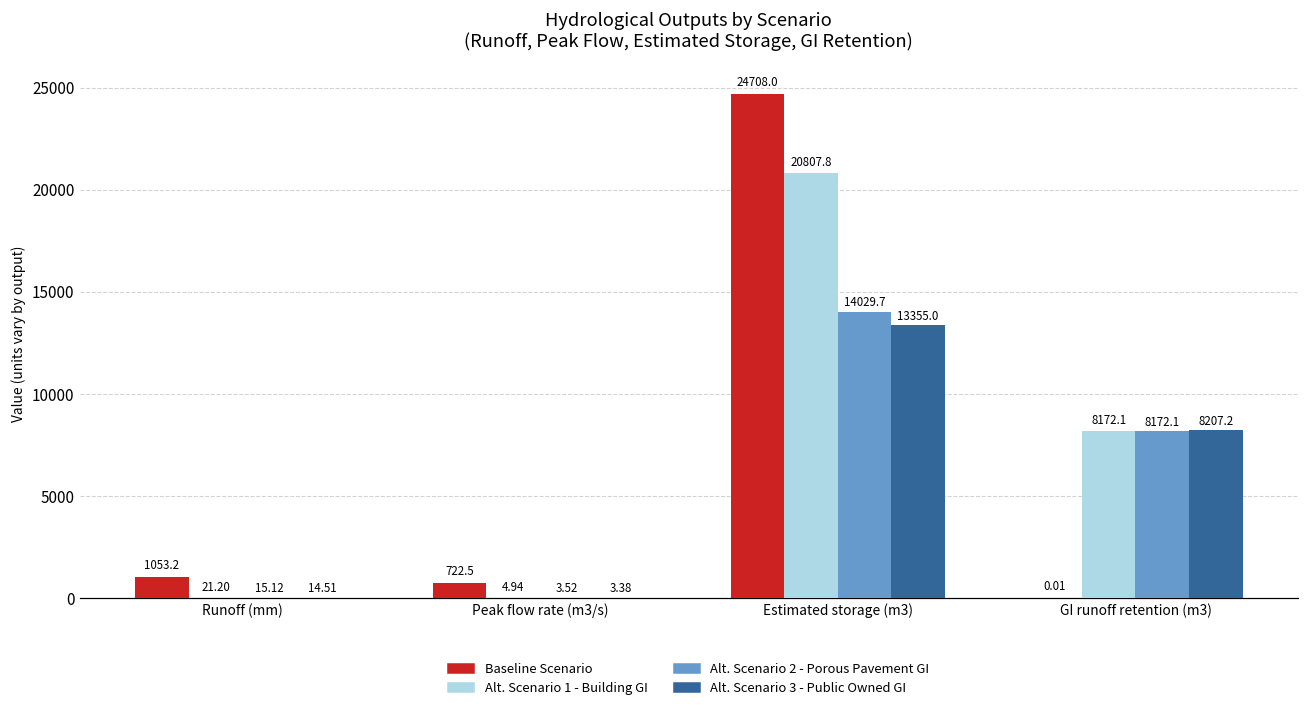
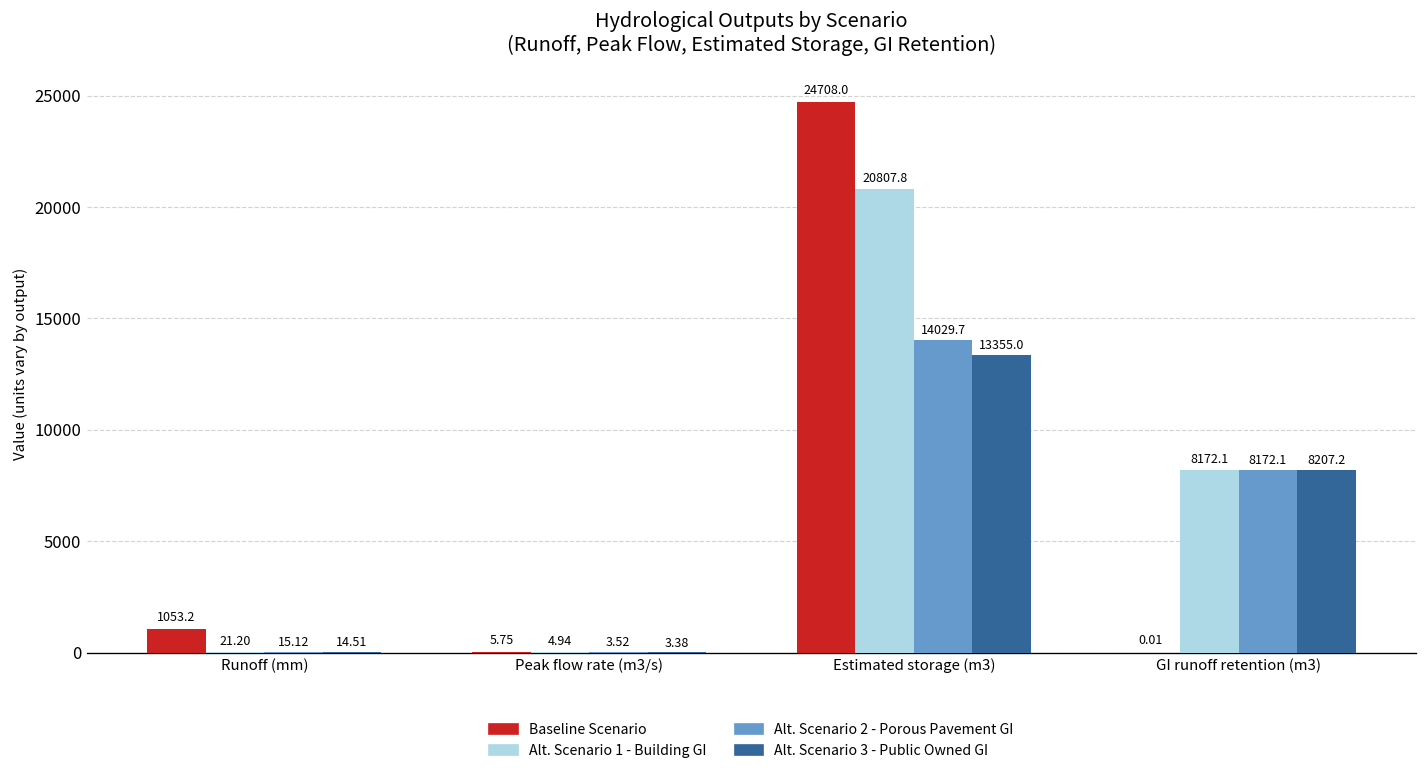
Baseline Scenario, Peak flow rate (m3/s): 722.5 -> 5.75
